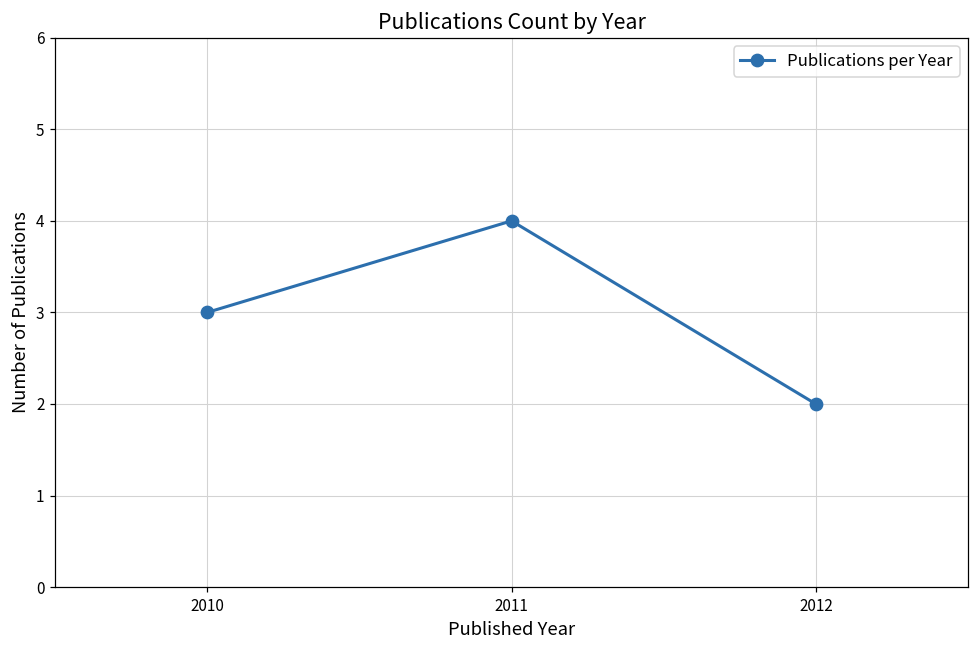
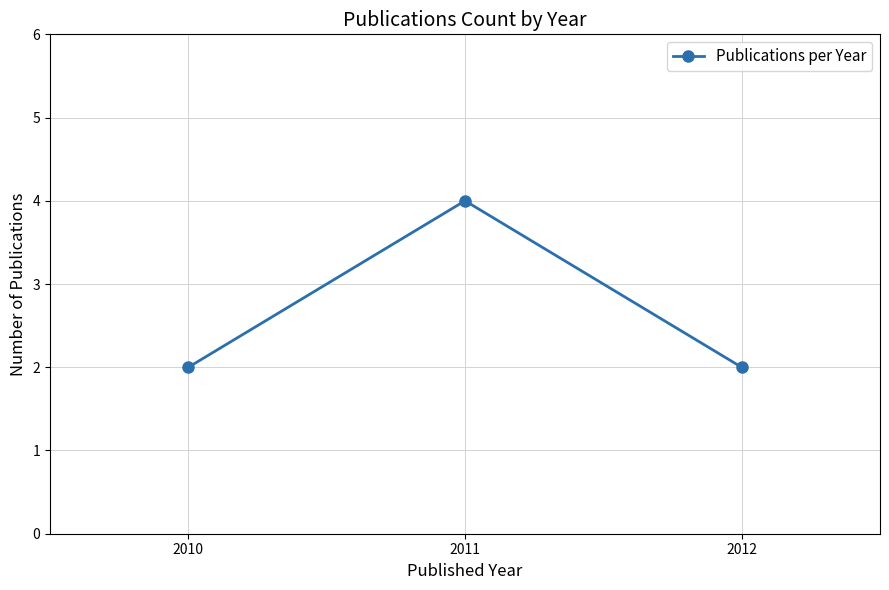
2010: 3 -> 2
